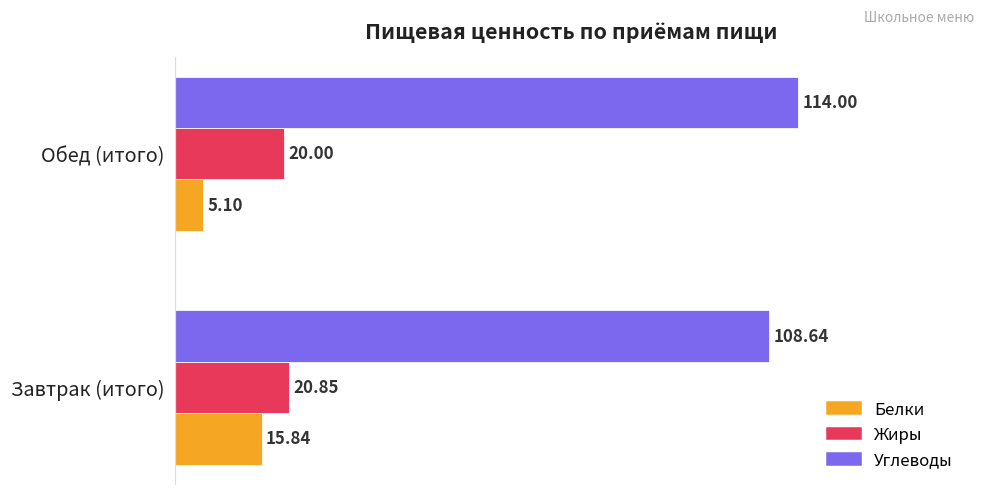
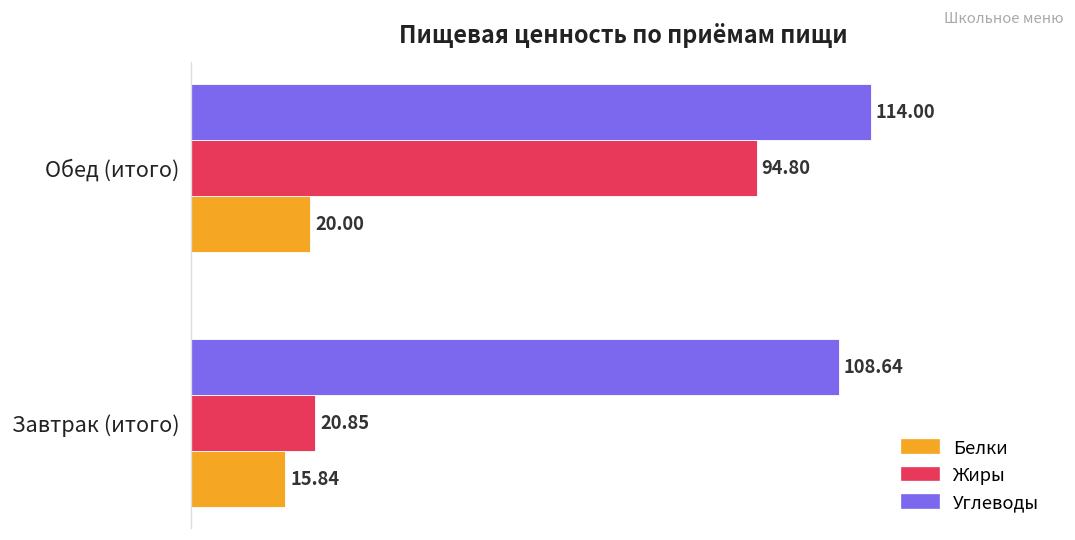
Жиры, Обед (итого): 20.00 -> 94.80
Белки, Обед (итого): 5.10 -> 20.00
